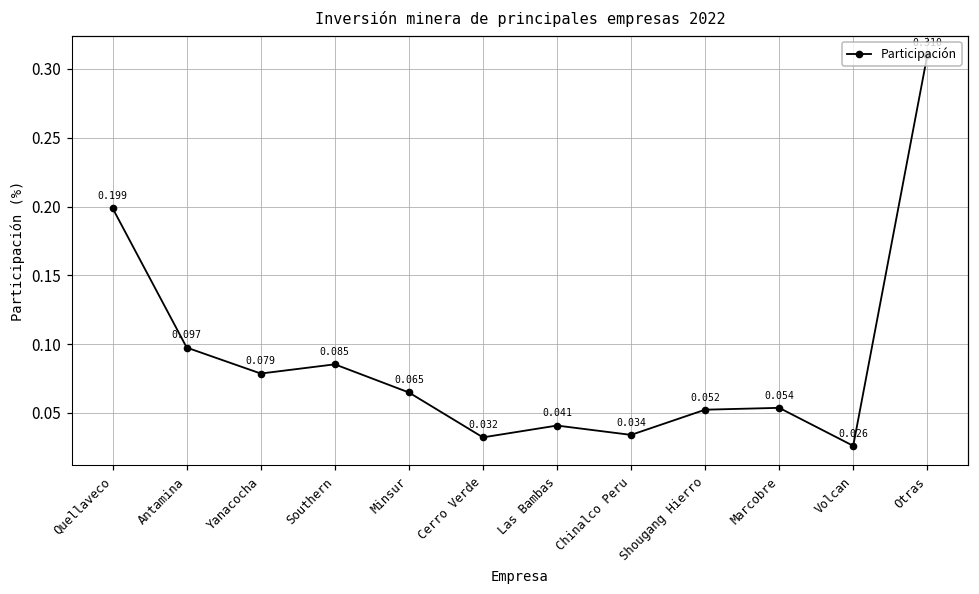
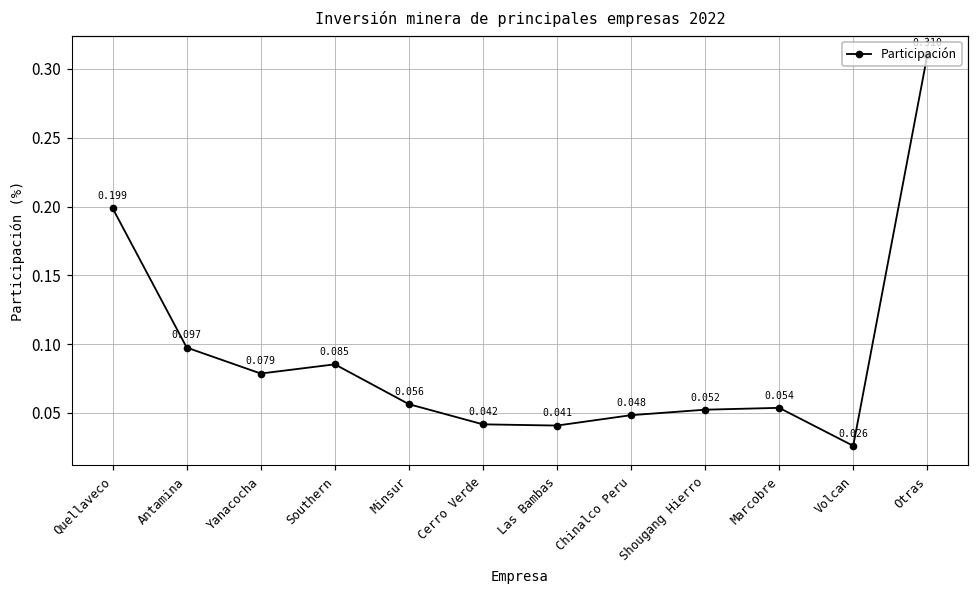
Minsur: 0.065 -> 0.056
Cerro Verde: 0.032 -> 0.042
Chinalco Peru: 0.034 -> 0.048
